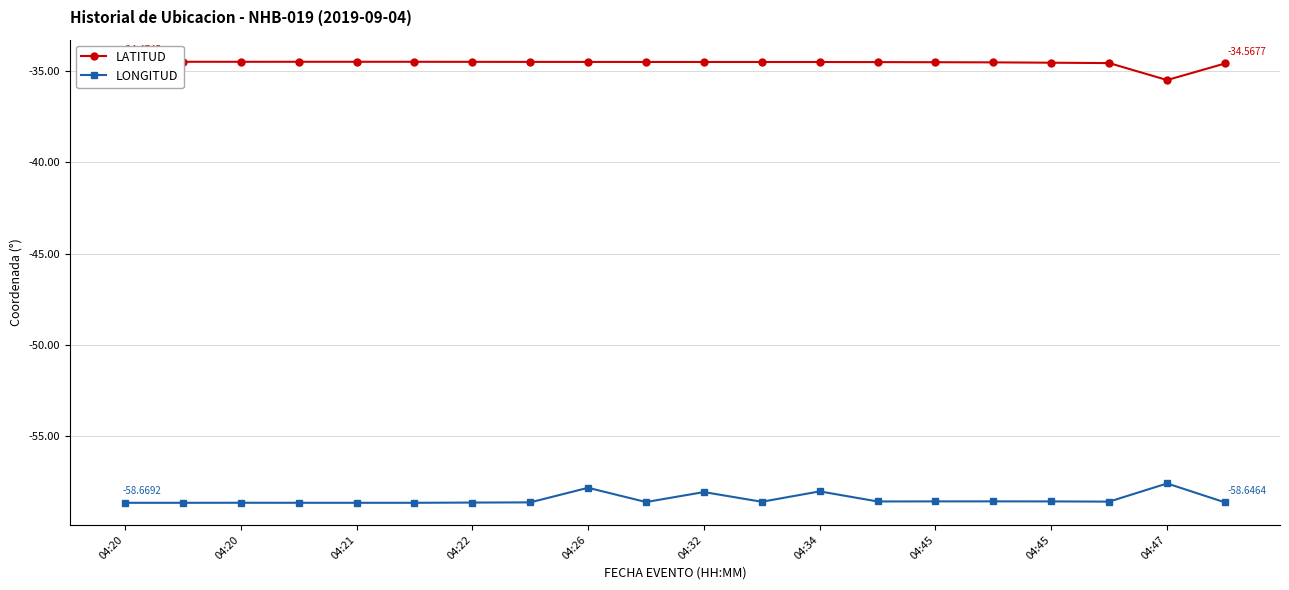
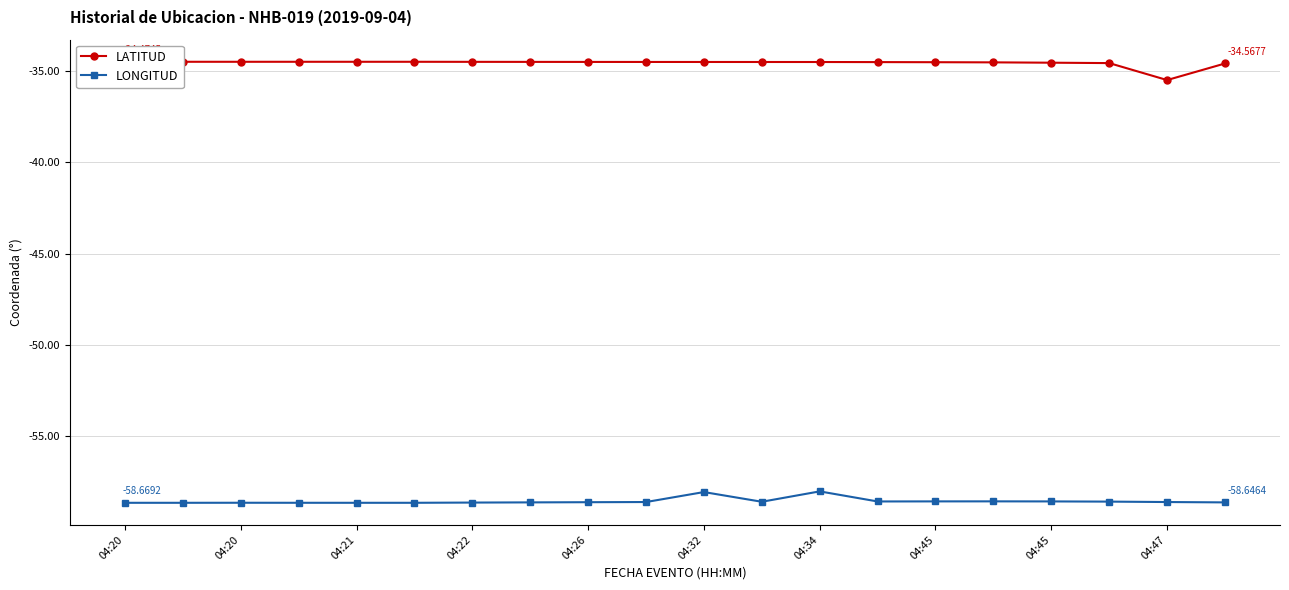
LONGITUD, 04:26: -57.8 -> -58.6
LONGITUD, 04:47: -57.6 -> -58.6
